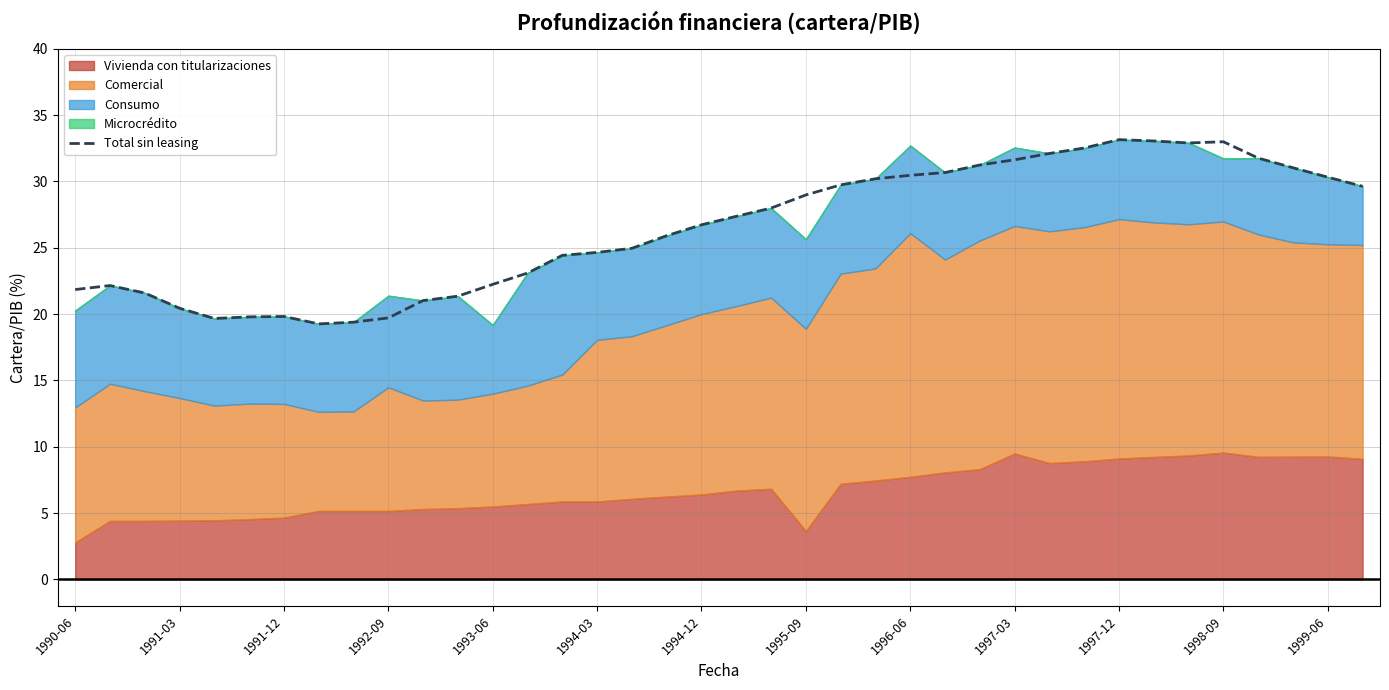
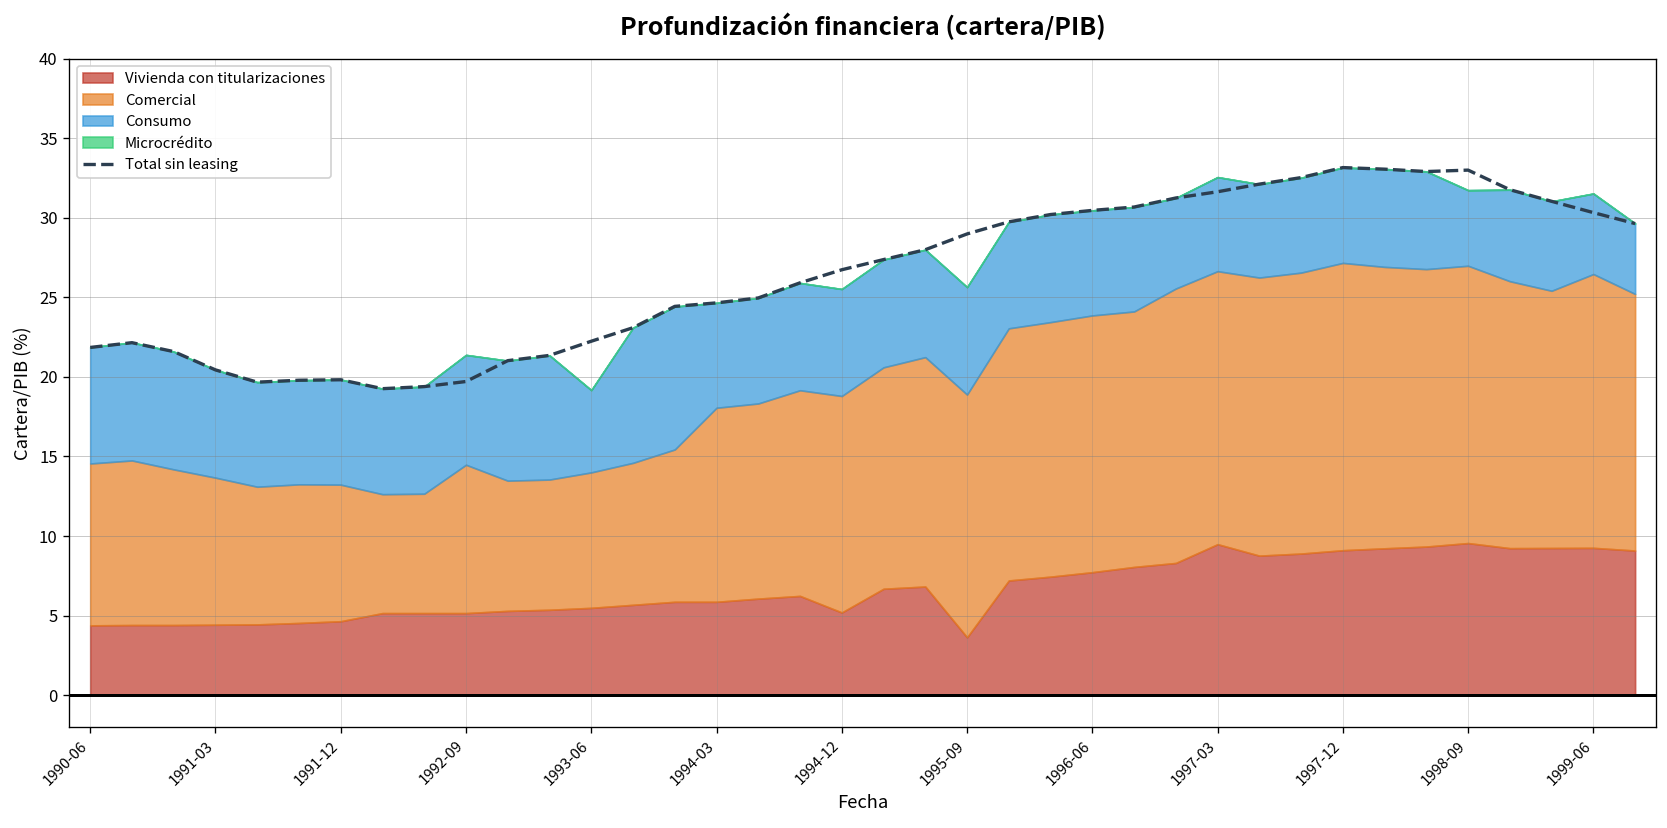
Vivienda con titularizaciones, 1990-06: 2.8 -> 4.4
Vivienda con titularizaciones, 1994-12: 6.4 -> 5.2
Comercial, 1996-06: 18.4 -> 16.1
Comercial, 1999-06: 16.0 -> 17.2
